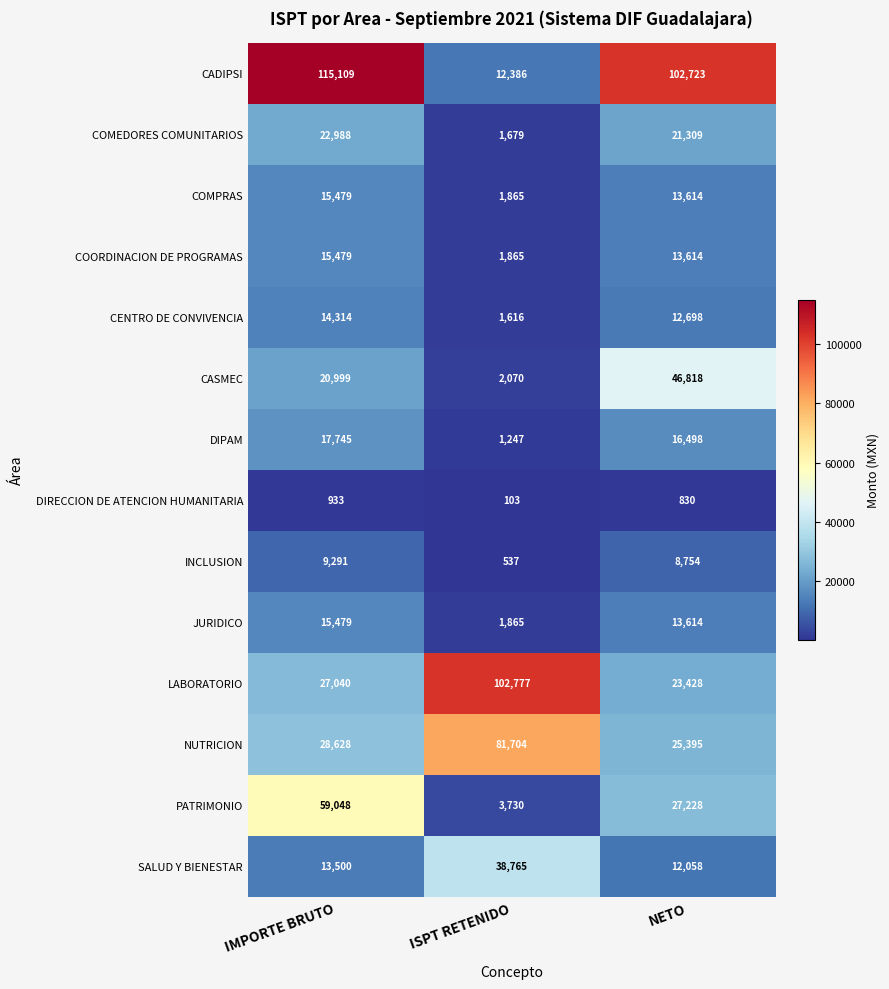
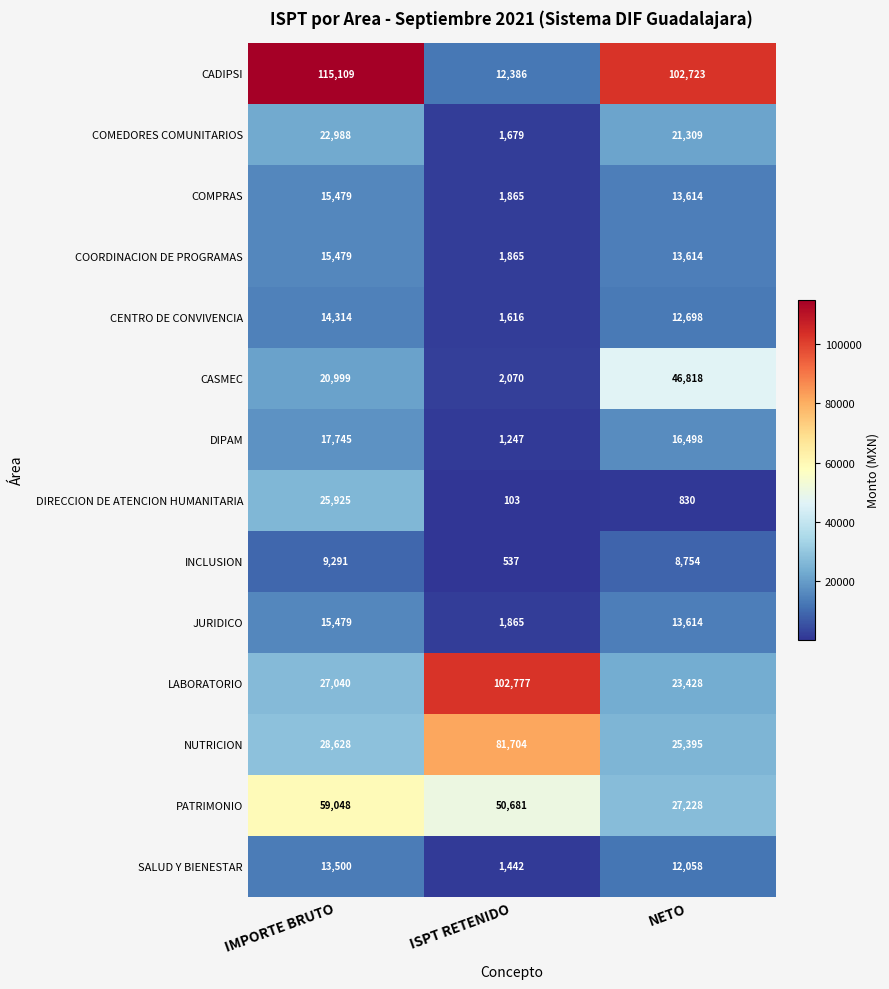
DIRECCION DE ATENCION HUMANITARIA, IMPORTE BRUTO: 933 -> 25,925
PATRIMONIO, ISPT RETENIDO: 3,730 -> 50,681
SALUD Y BIENESTAR, ISPT RETENIDO: 38,765 -> 1,442
